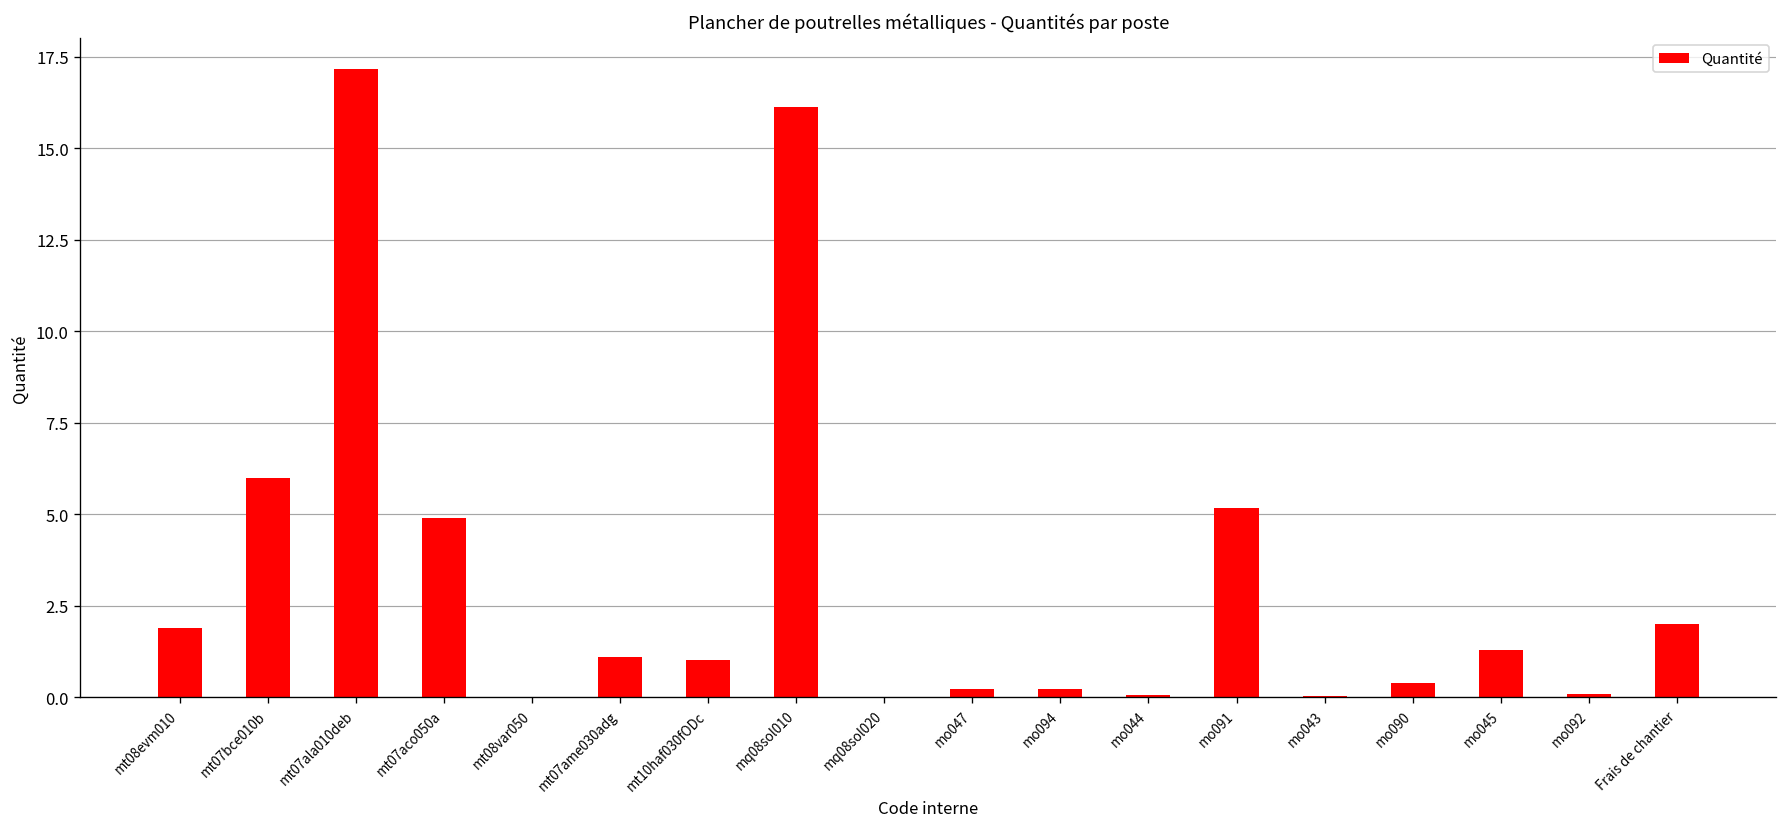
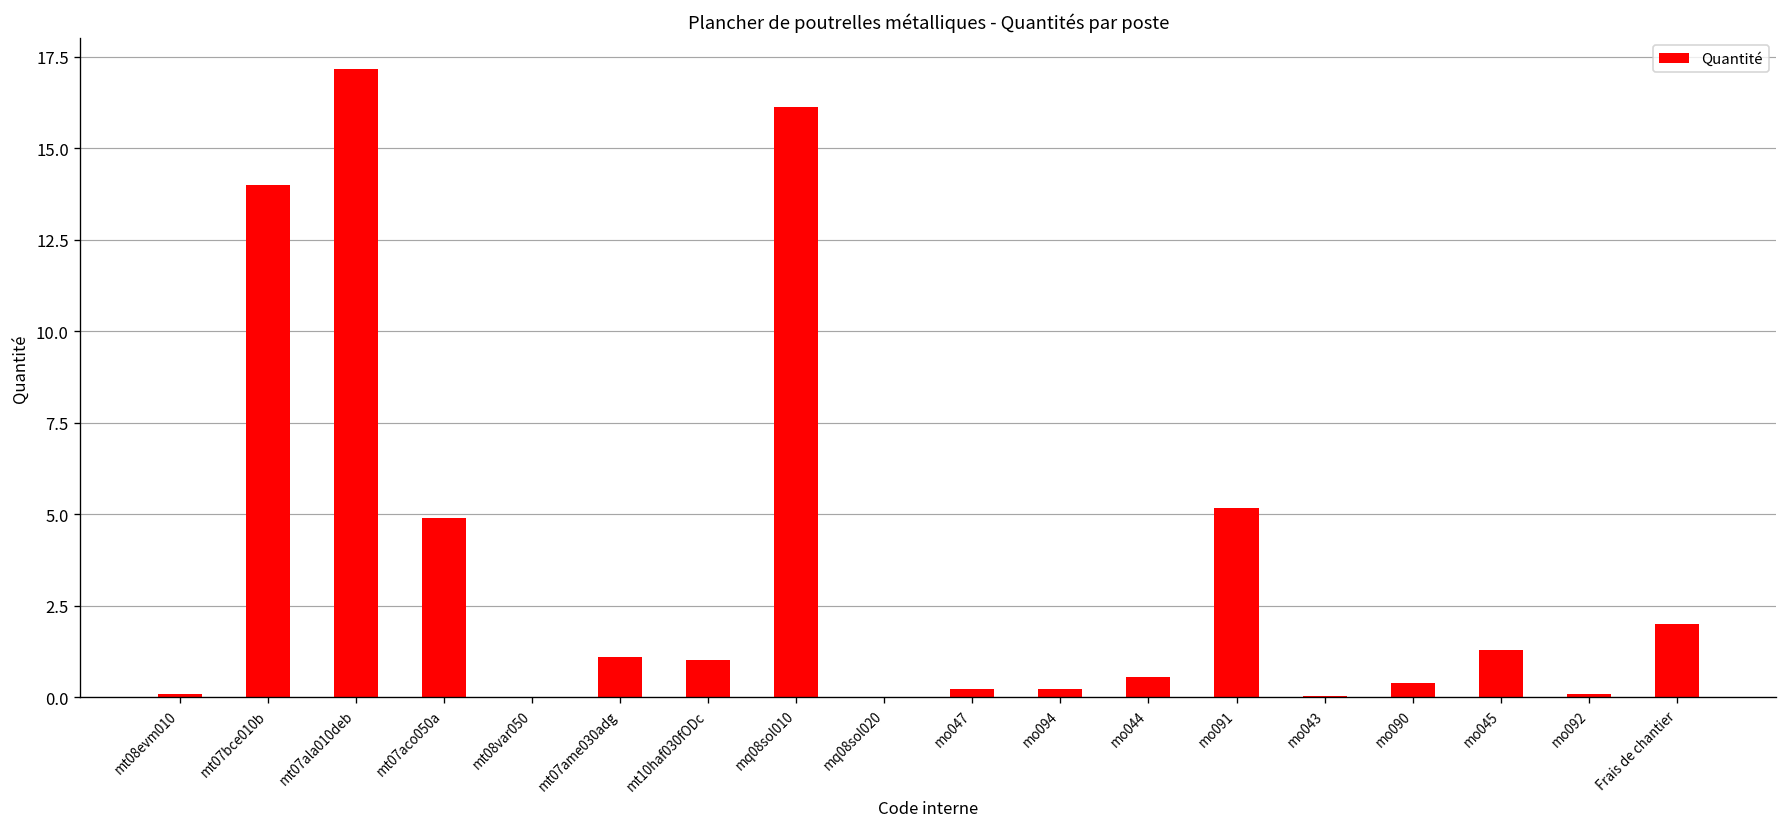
mt08evm010: 1.9 -> 0.1
mt07bce010b: 6 -> 14
mo044: 0.1 -> 0.5
